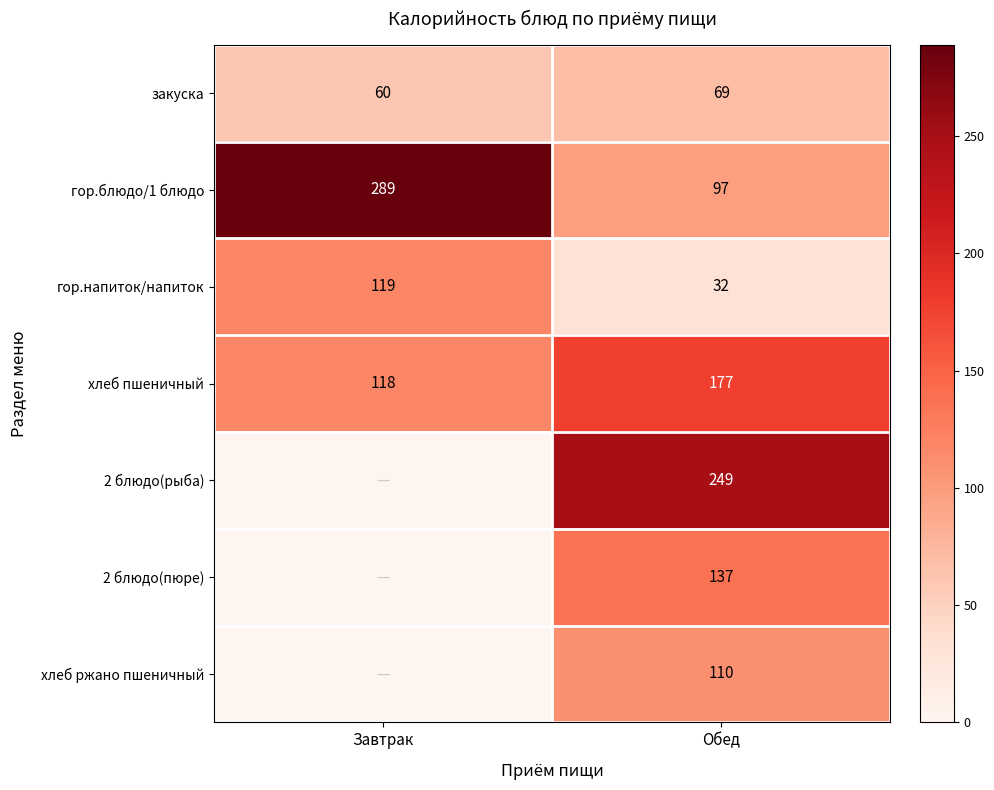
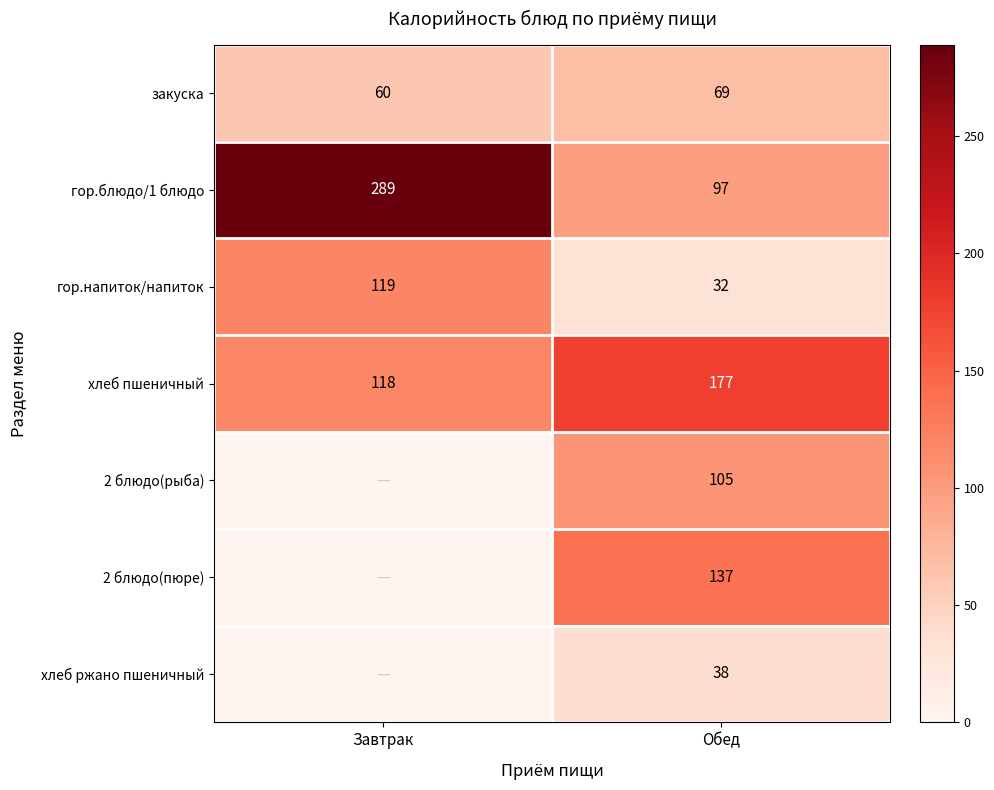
2 блюдо(рыба), Обед: 249 -> 105
хлеб ржано пшеничный, Обед: 110 -> 38
